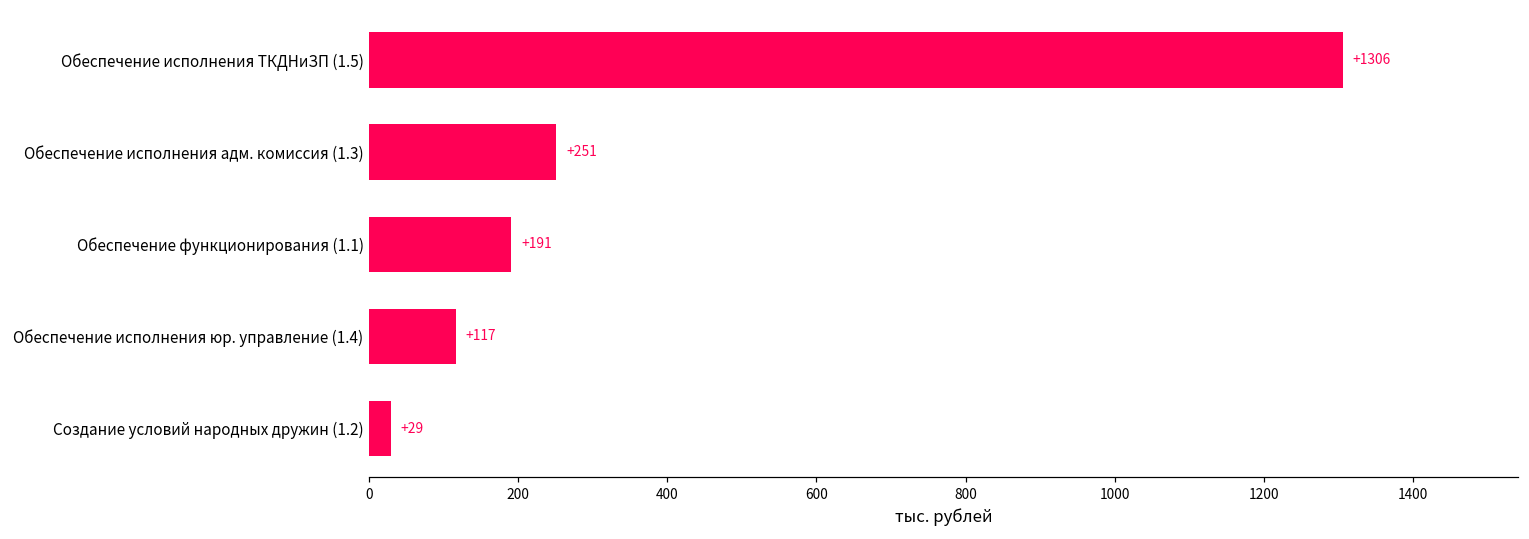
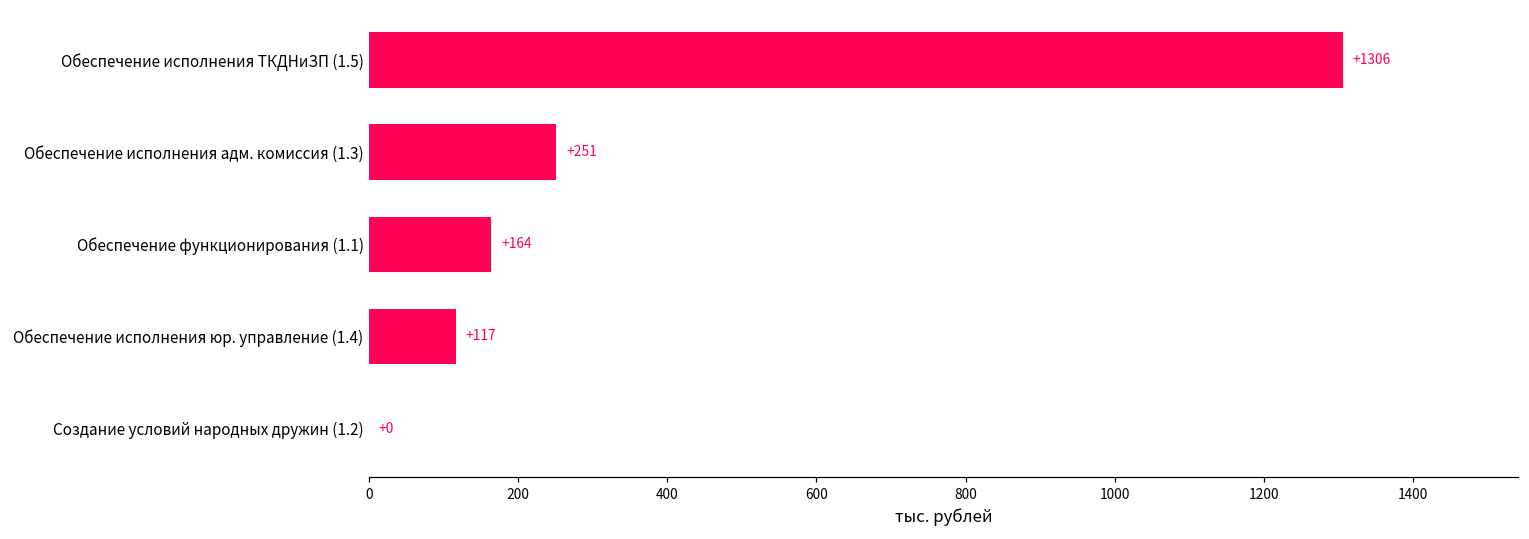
Обеспечение функционирования (1.1): +191 -> +164
Создание условий народных дружин (1.2): +29 -> +0
